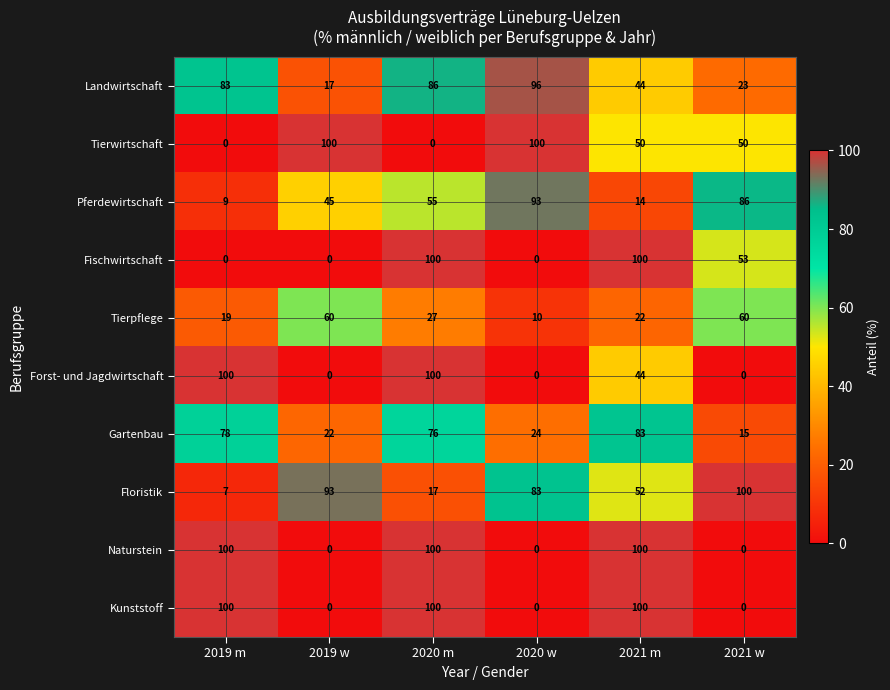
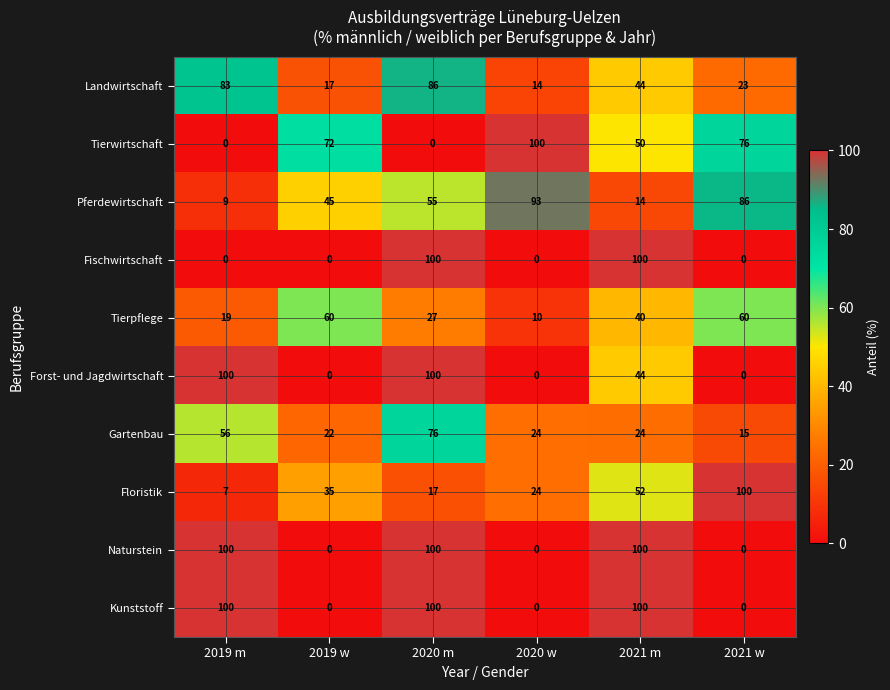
Landwirtschaft, 2020 w: 96 -> 14
Tierwirtschaft, 2019 w: 100 -> 72
Tierwirtschaft, 2021 w: 50 -> 76
Fischwirtschaft, 2021 w: 53 -> 0
Tierpflege, 2021 m: 22 -> 40
Gartenbau, 2019 m: 78 -> 56
Gartenbau, 2021 m: 83 -> 24
Floristik, 2019 w: 93 -> 35
Floristik, 2020 w: 83 -> 24
